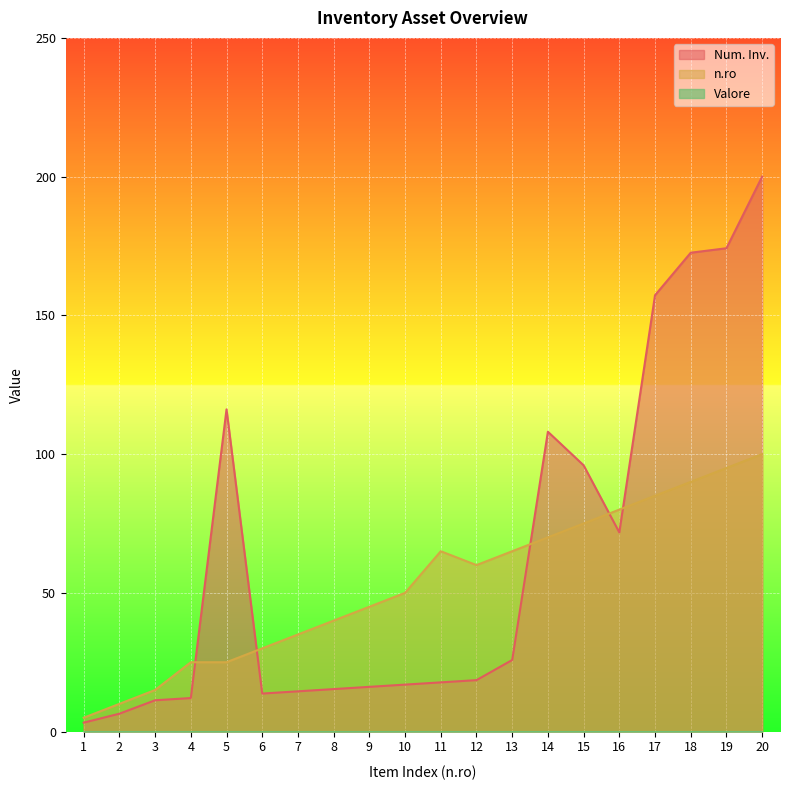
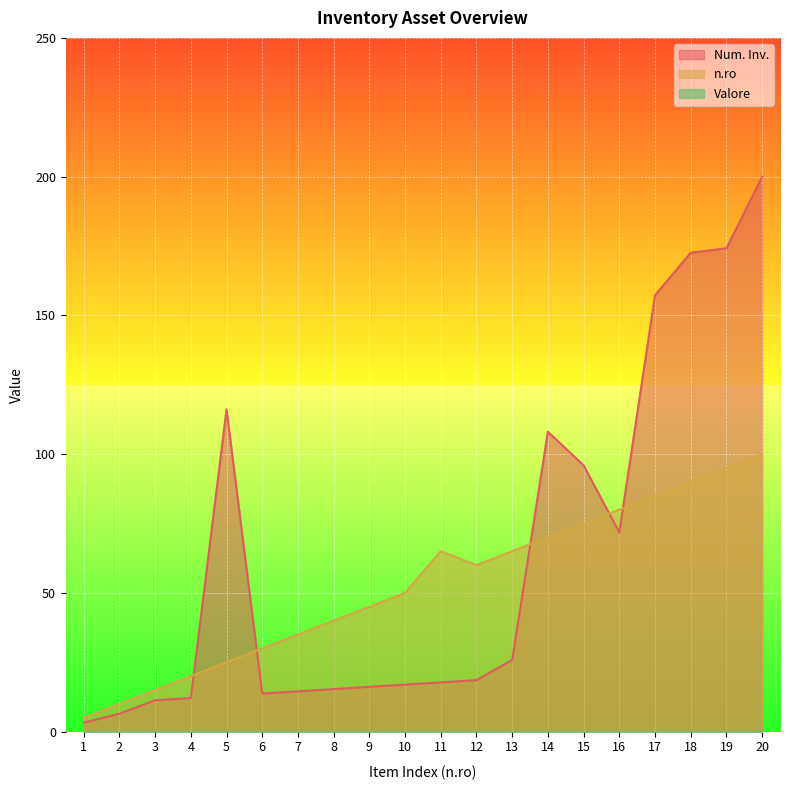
n.ro, 4: 25 -> 20
